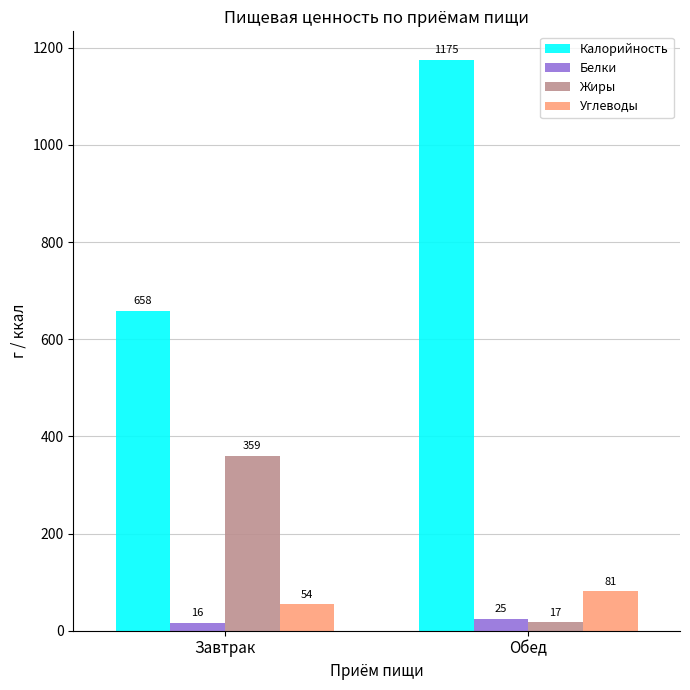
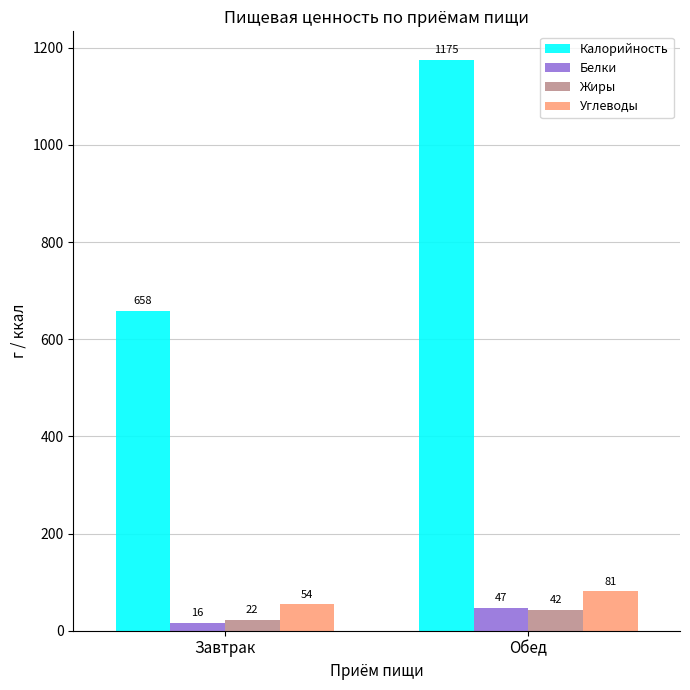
Жиры, Завтрак: 359 -> 22
Белки, Обед: 25 -> 47
Жиры, Обед: 17 -> 42
